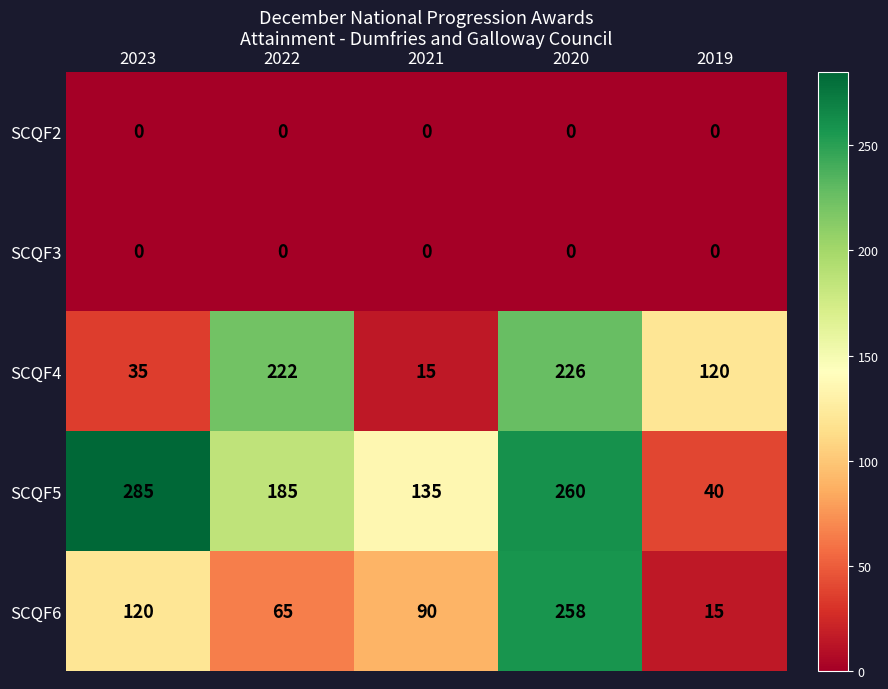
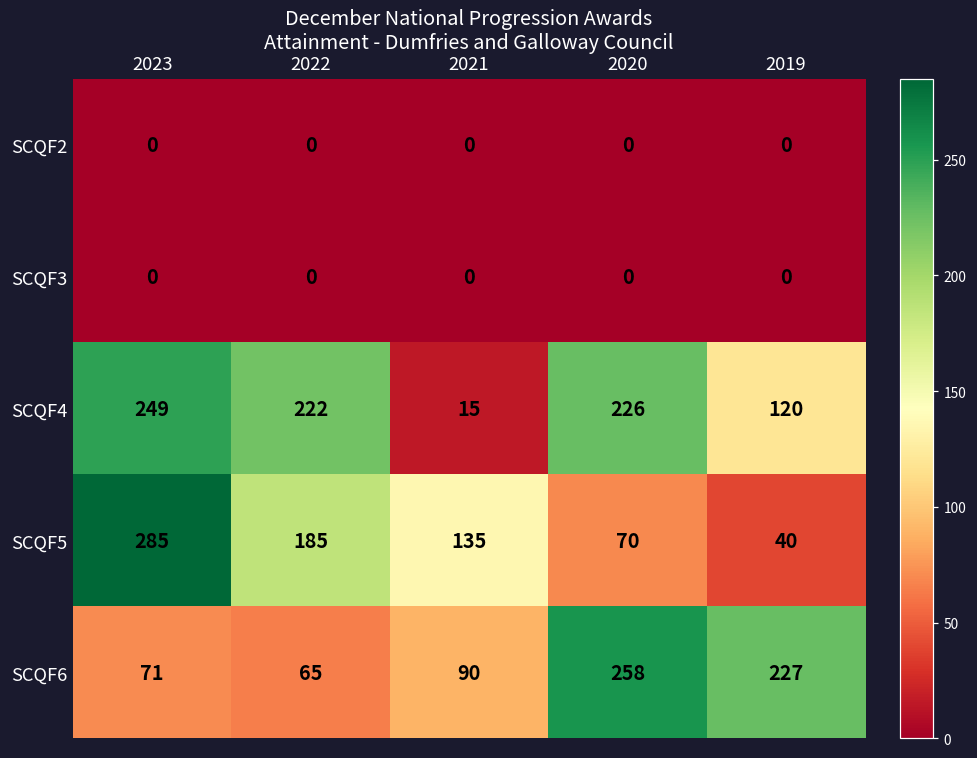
SCQF4, 2023: 35 -> 249
SCQF5, 2020: 260 -> 70
SCQF6, 2023: 120 -> 71
SCQF6, 2019: 15 -> 227
